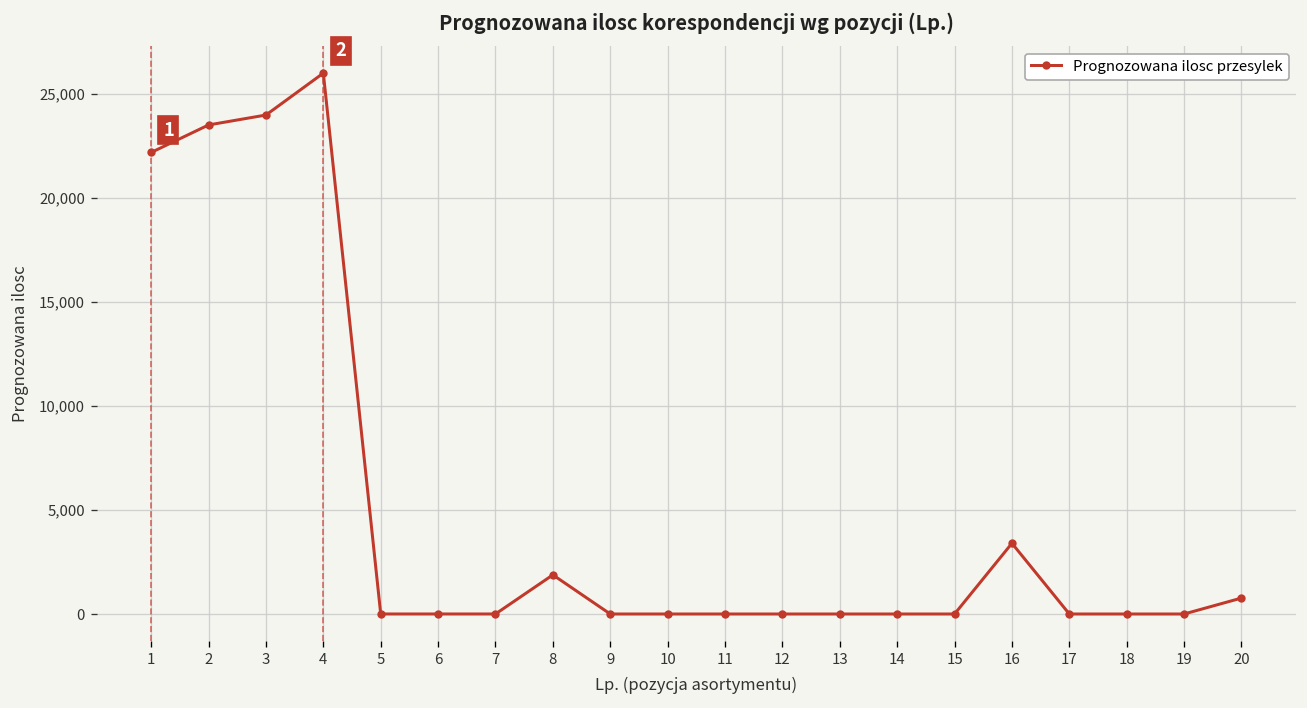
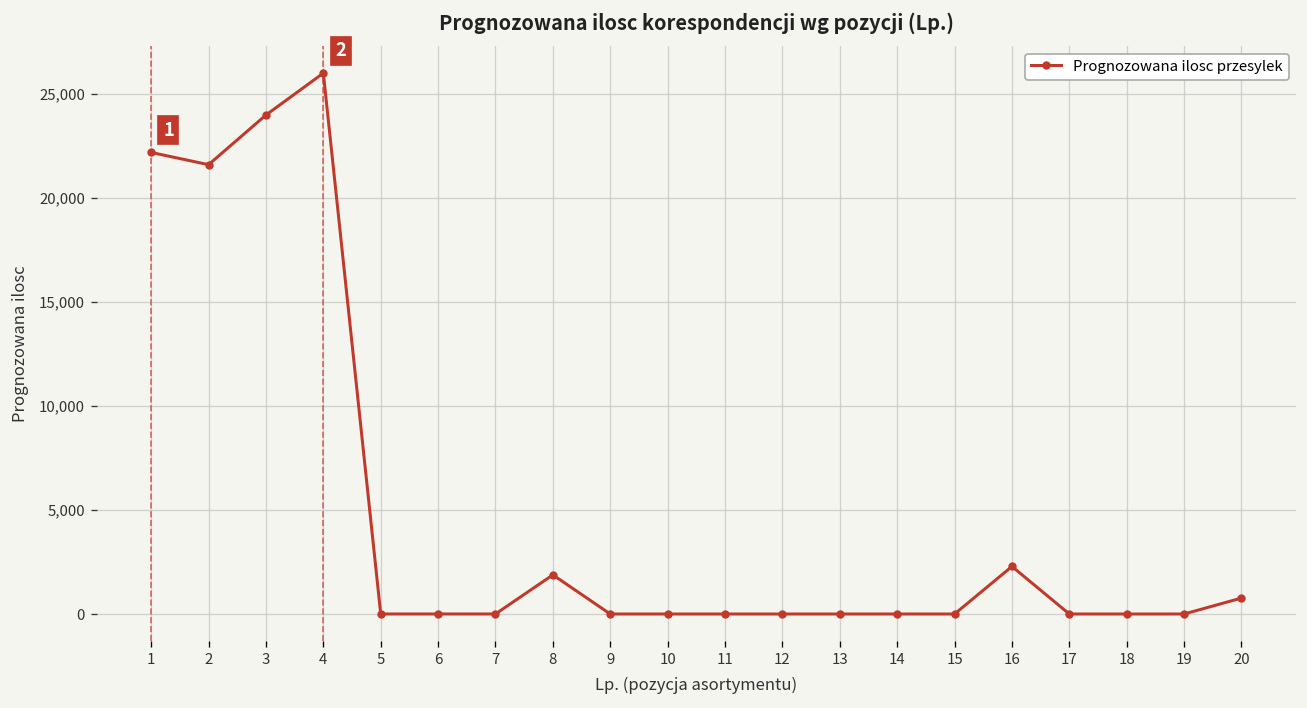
2: 23,500 -> 21,600
16: 3,400 -> 2,300
